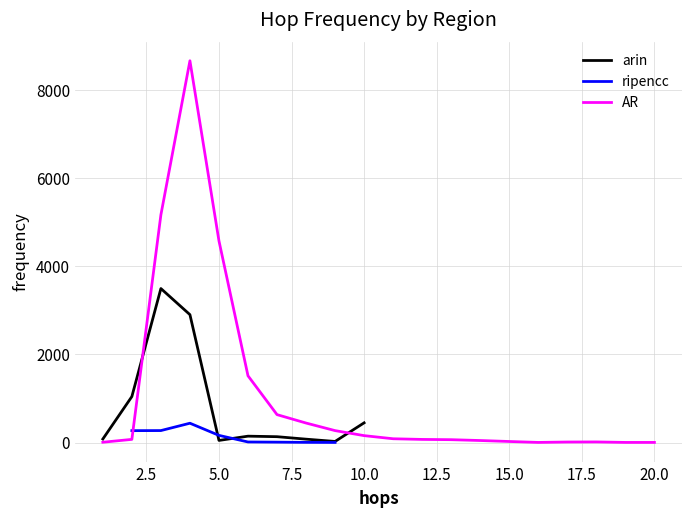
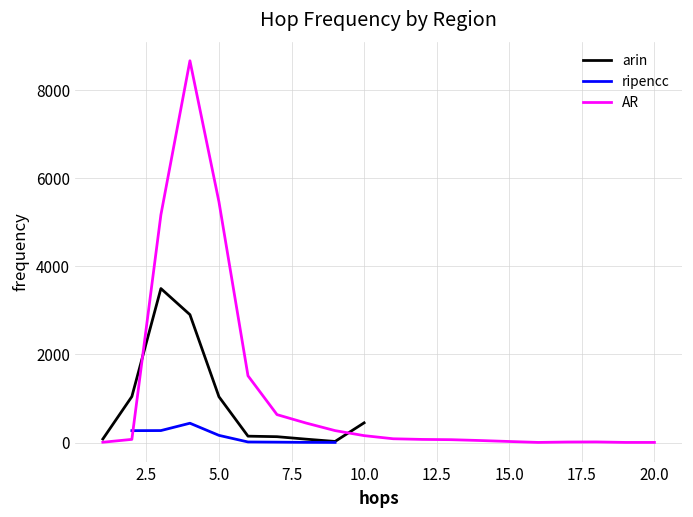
arin, 5.0: 0 -> 1000
AR, 5.0: 4600 -> 5500
